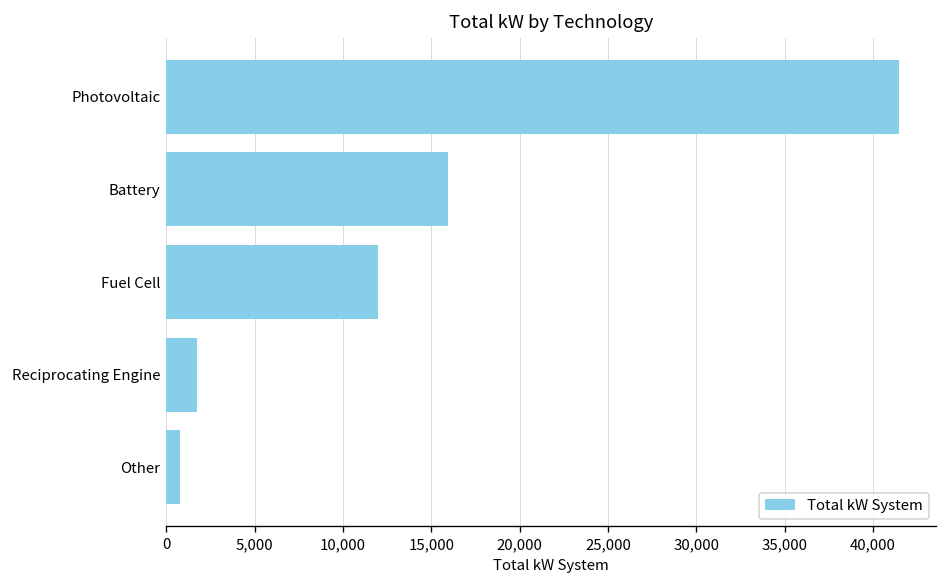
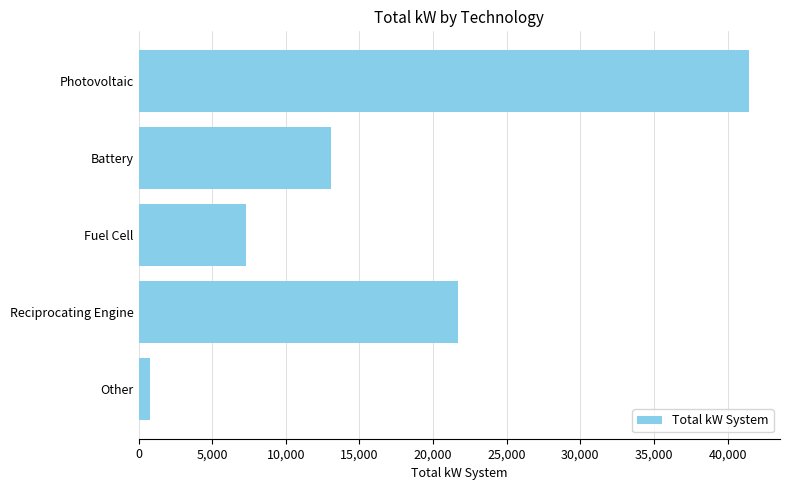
Battery: 16,000 -> 13,000
Fuel Cell: 12,000 -> 7,300
Reciprocating Engine: 1,800 -> 21,700
